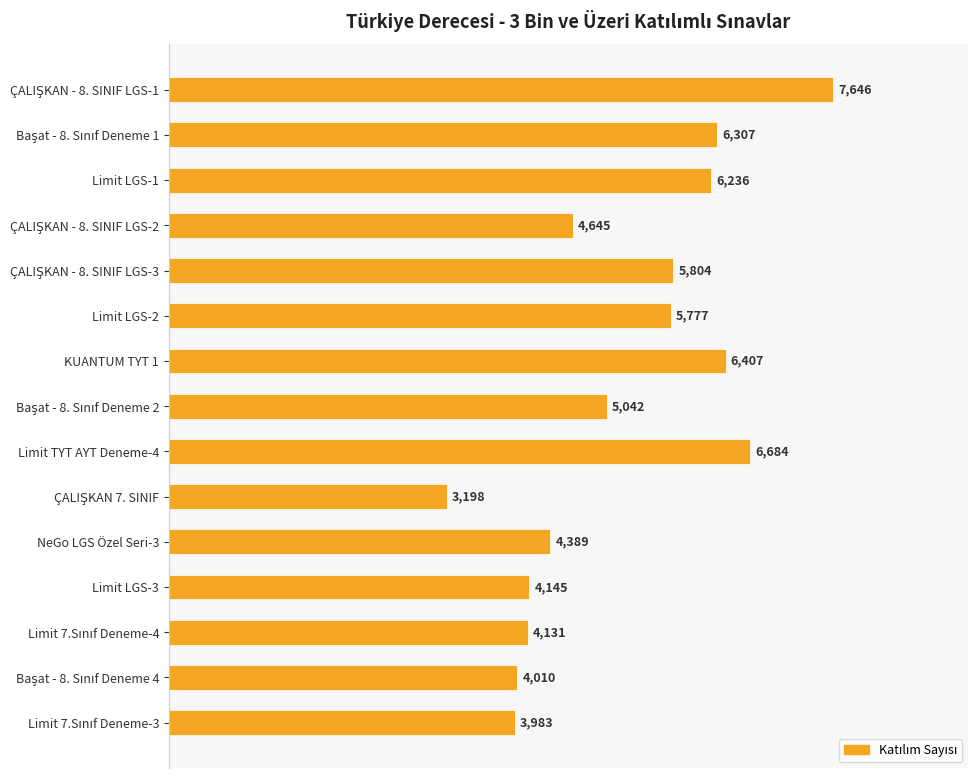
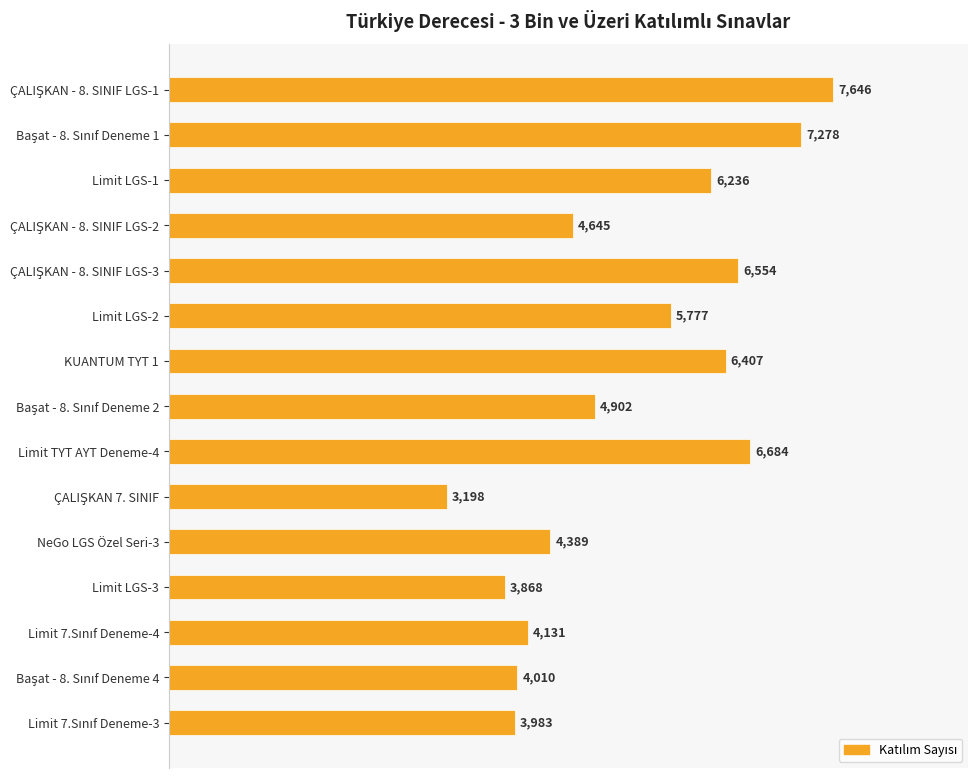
Başat - 8. Sınıf Deneme 1: 6,307 -> 7,278
ÇALIŞKAN - 8. SINIF LGS-3: 5,804 -> 6,554
Başat - 8. Sınıf Deneme 2: 5,042 -> 4,902
Limit LGS-3: 4,145 -> 3,868
